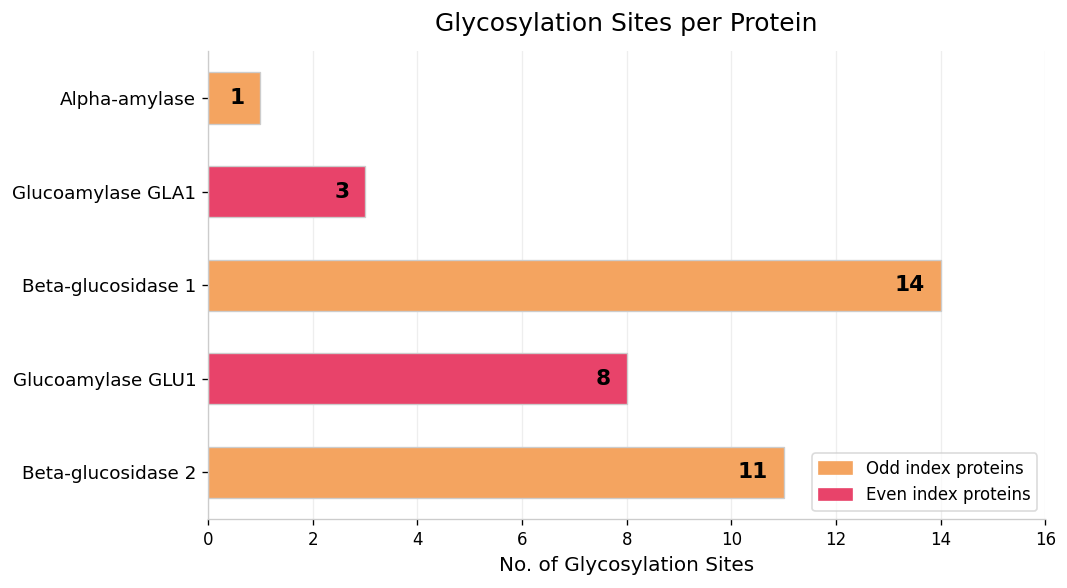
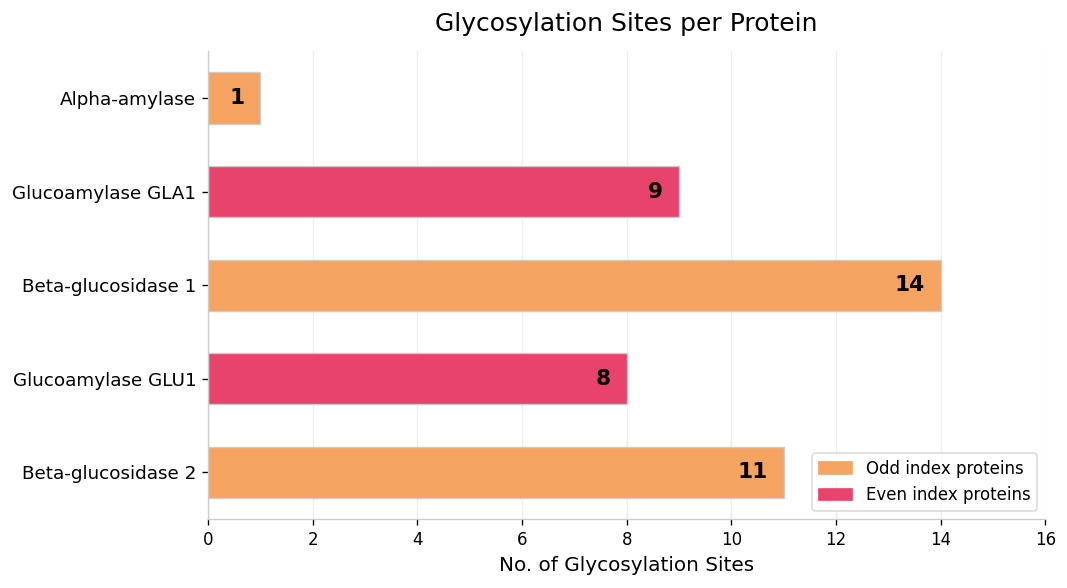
Glucoamylase GLA1: 3 -> 9
